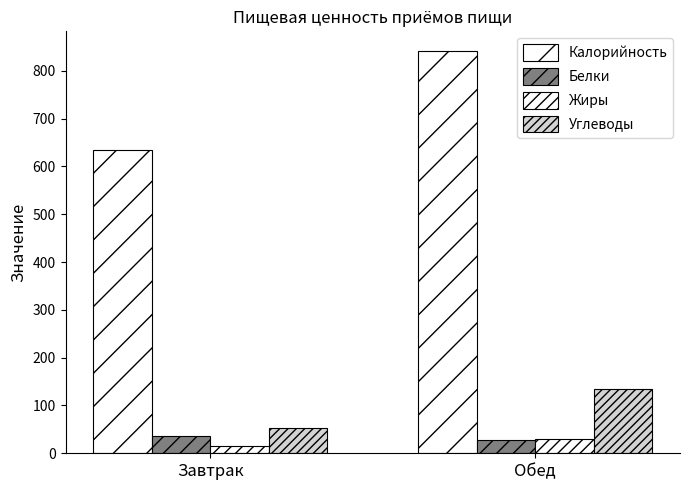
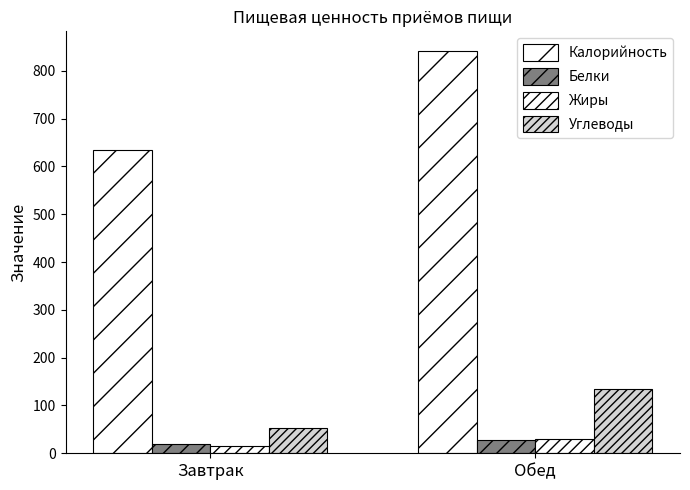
Белки, Завтрак: 40 -> 20
